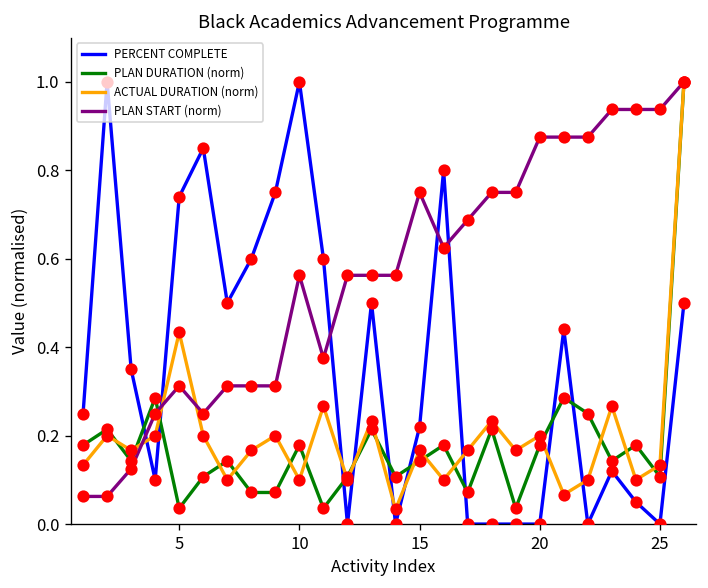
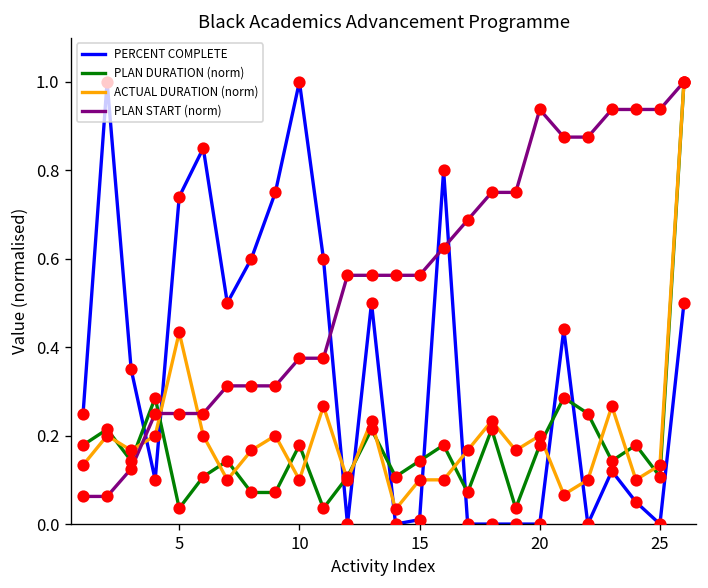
PLAN START (norm), 5: 0.31 -> 0.25
PLAN START (norm), 10: 0.56 -> 0.38
PERCENT COMPLETE, 15: 0.22 -> 0.01
ACTUAL DURATION (norm), 15: 0.17 -> 0.10
PLAN START (norm), 15: 0.75 -> 0.56
PLAN START (norm), 20: 0.88 -> 0.94
